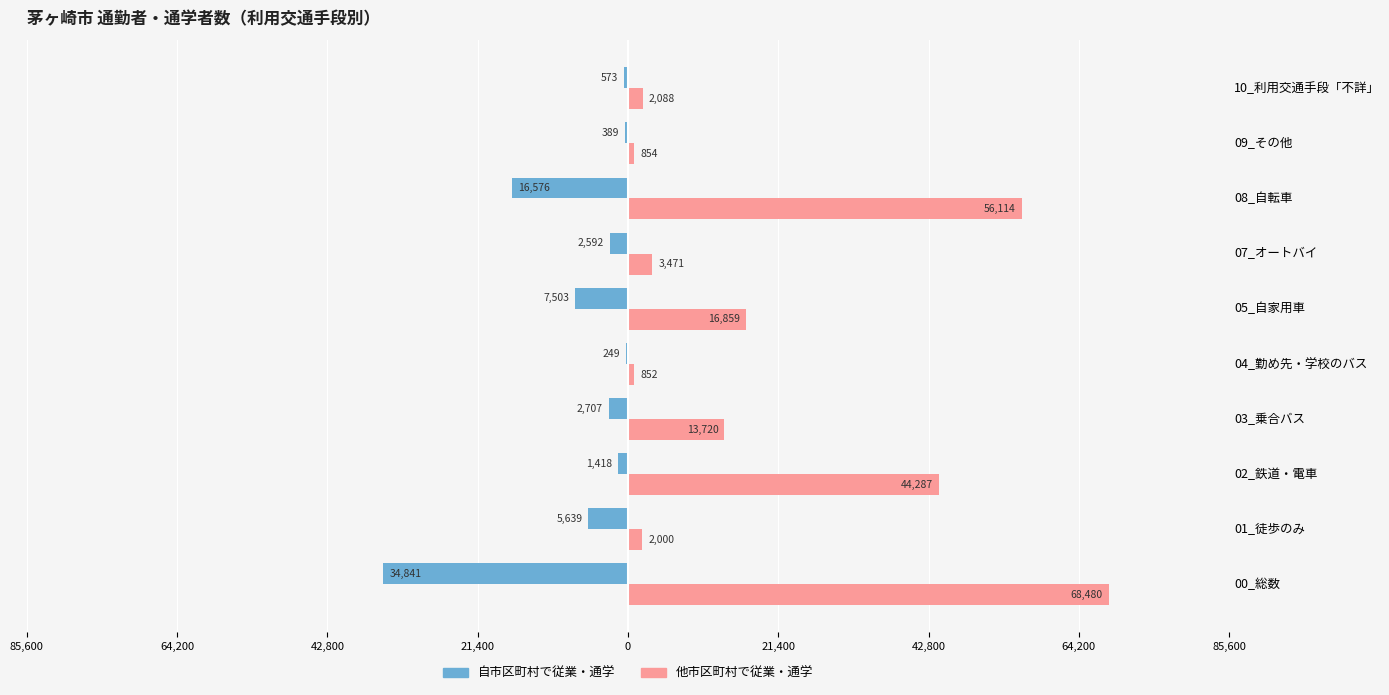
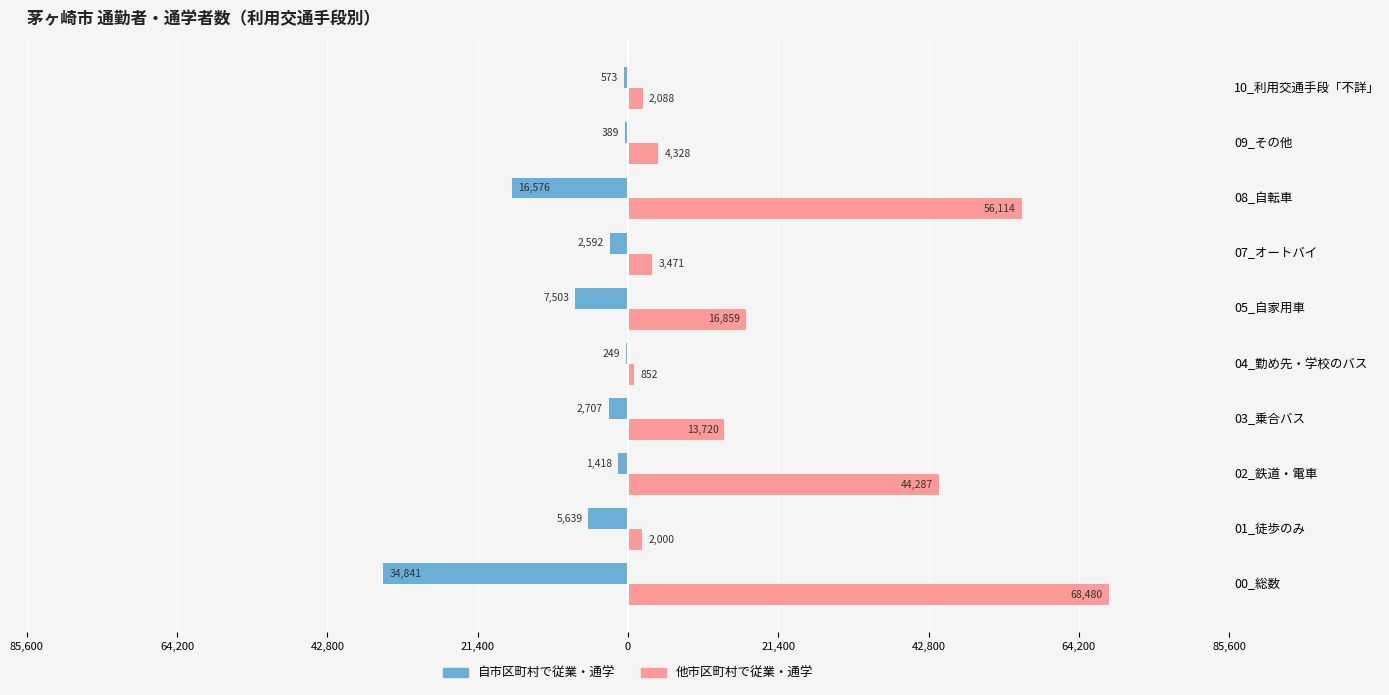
他市区町村で従業・通学, 09_その他: 854 -> 4,328
